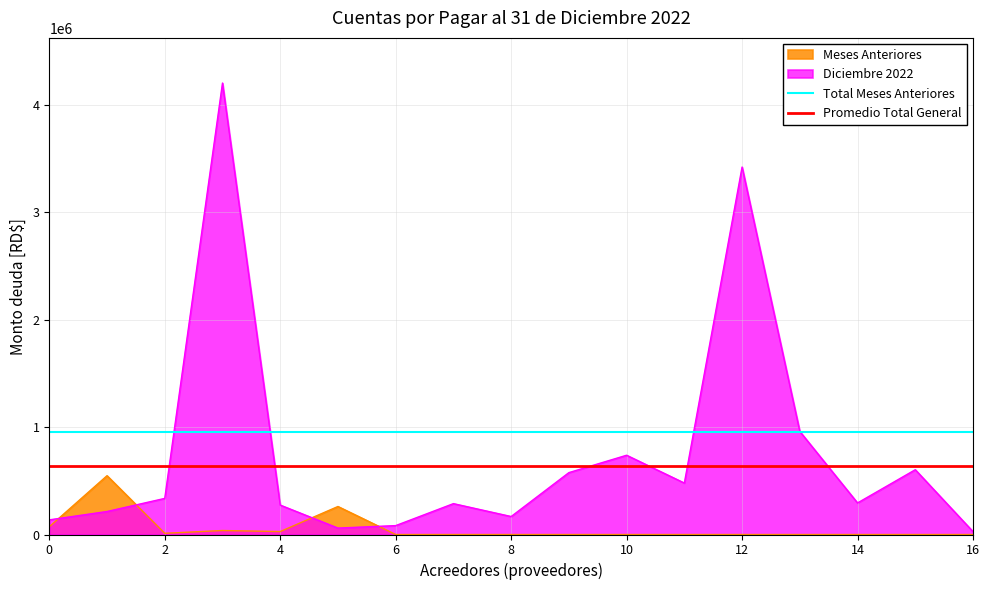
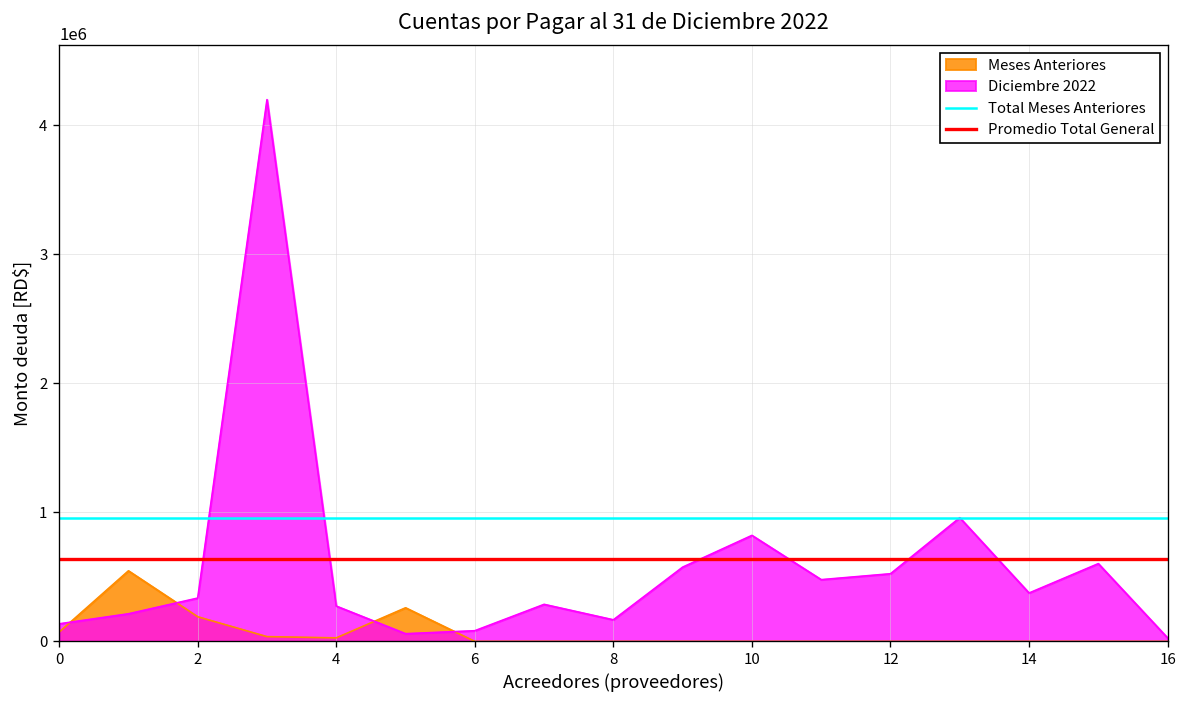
Meses Anteriores, 2: 10000 -> 190000
Diciembre 2022, 10: 740000 -> 820000
Diciembre 2022, 12: 3420000 -> 520000
Diciembre 2022, 14: 290000 -> 380000
